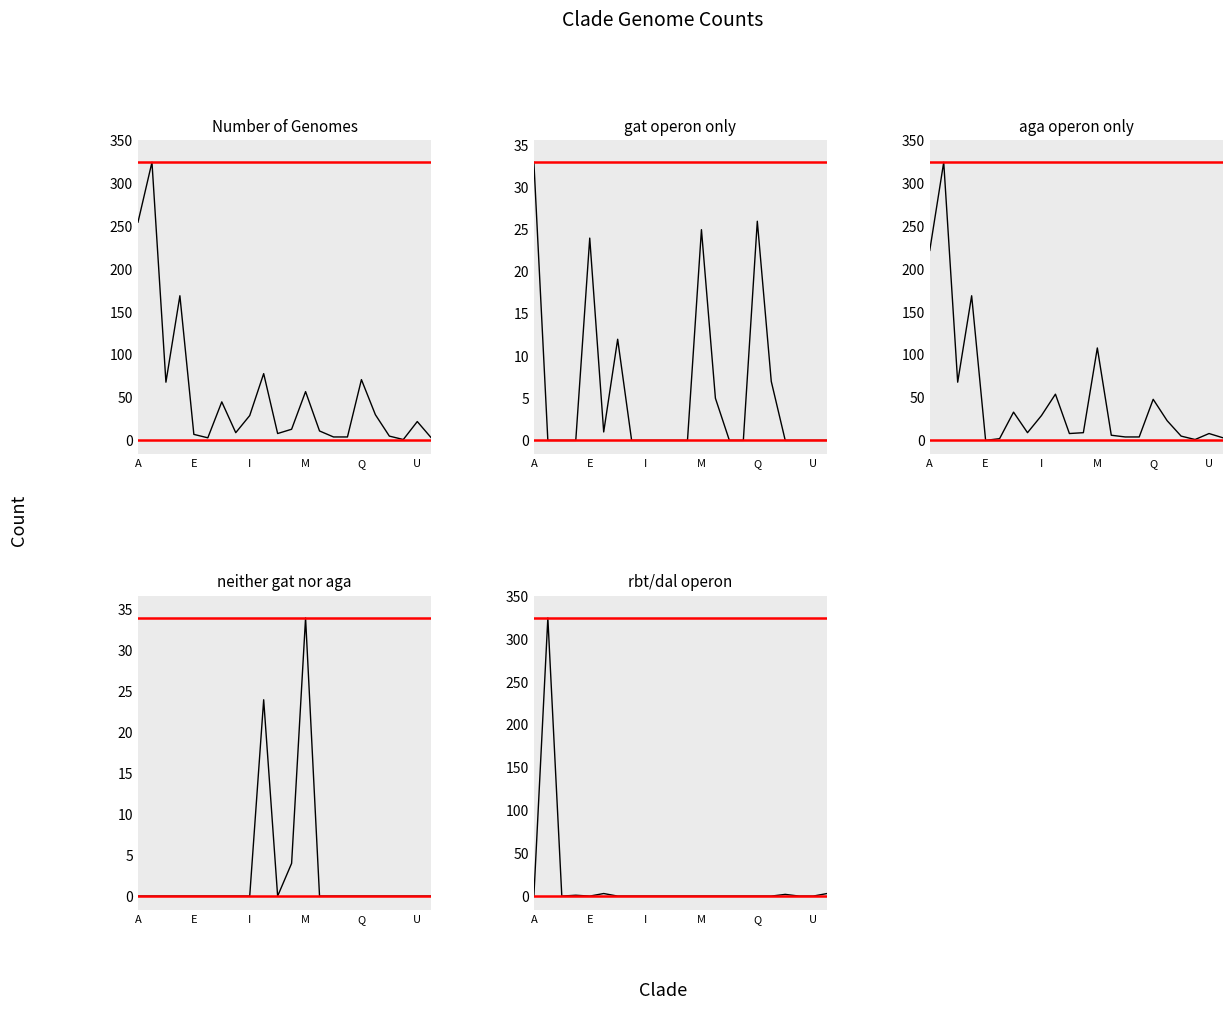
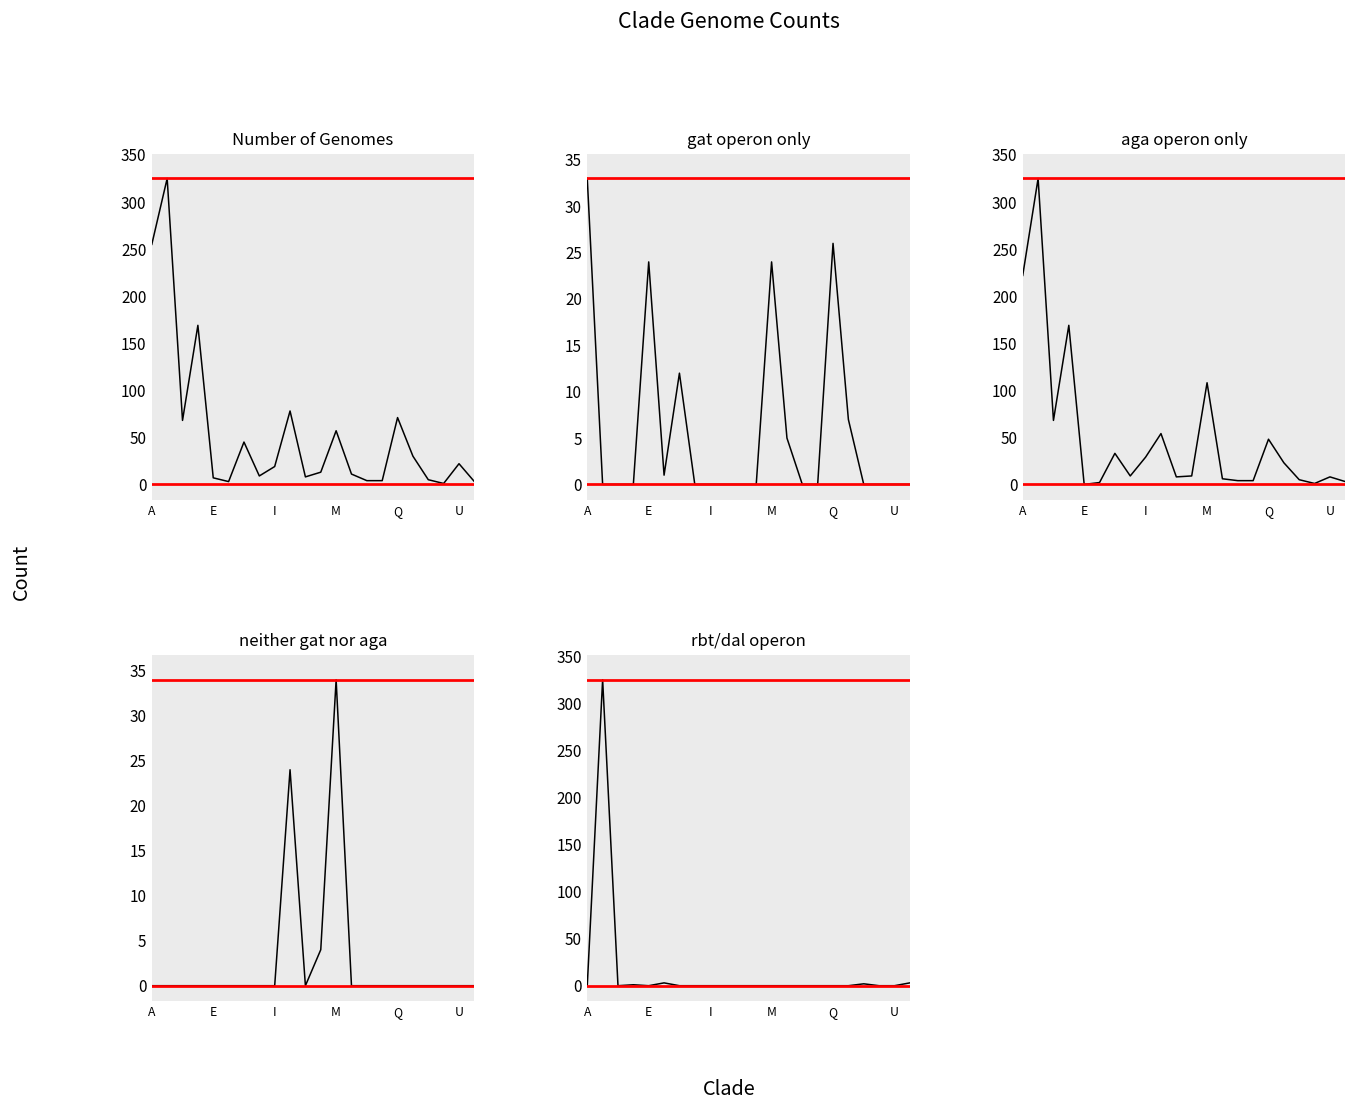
Number of Genomes, I: 30 -> 20
gat operon only, M: 25 -> 24
